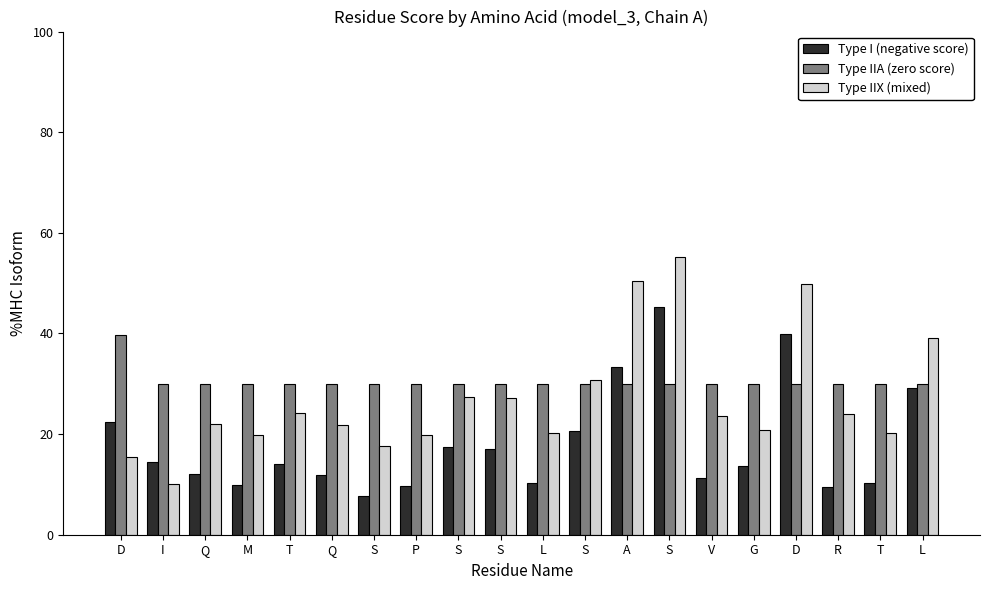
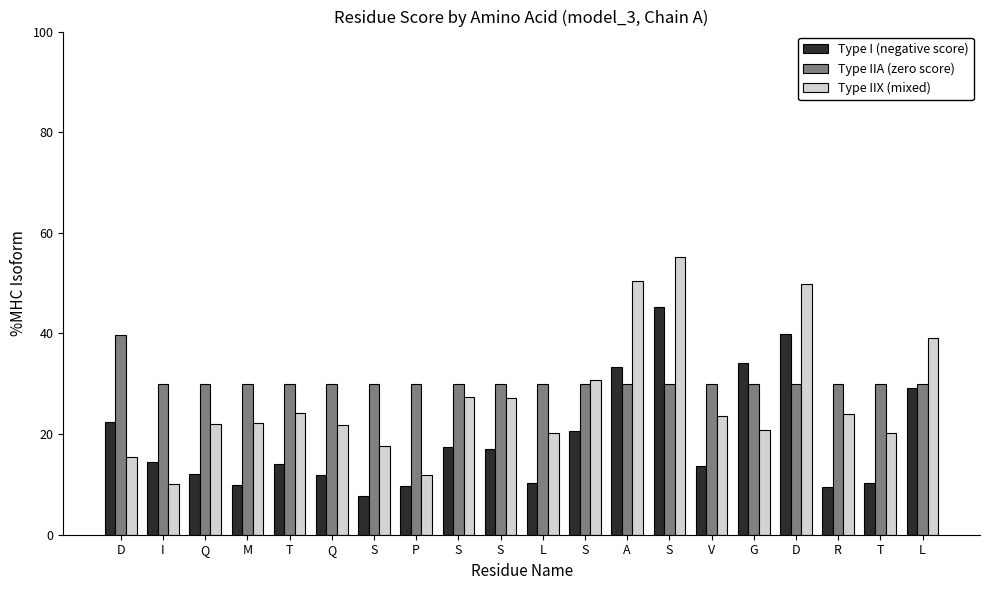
Type IIX (mixed), M: 20 -> 22
Type IIX (mixed), P: 20 -> 12
Type I (negative score), V: 11 -> 14
Type I (negative score), G: 14 -> 34
